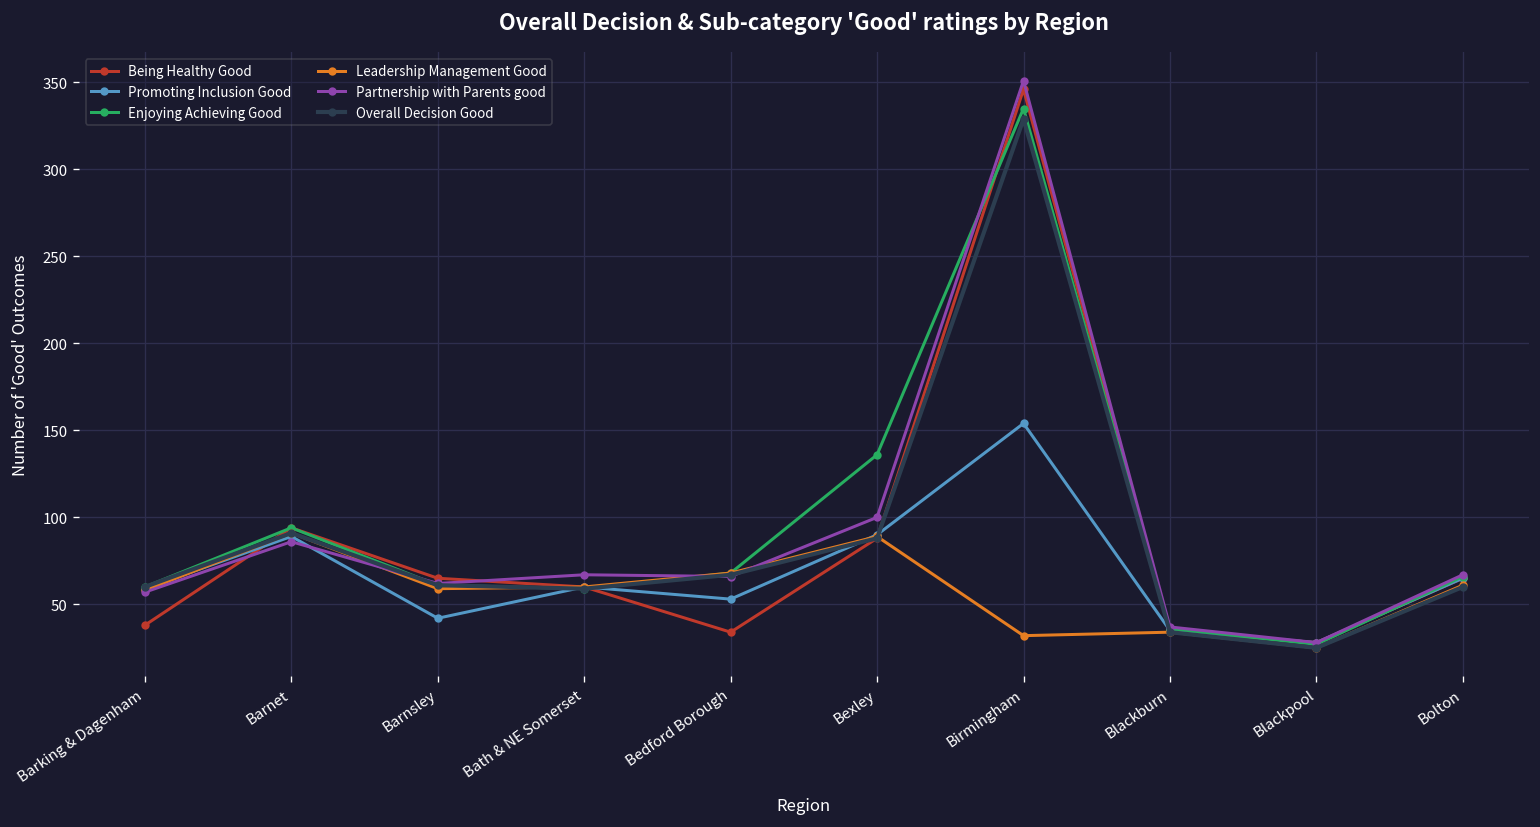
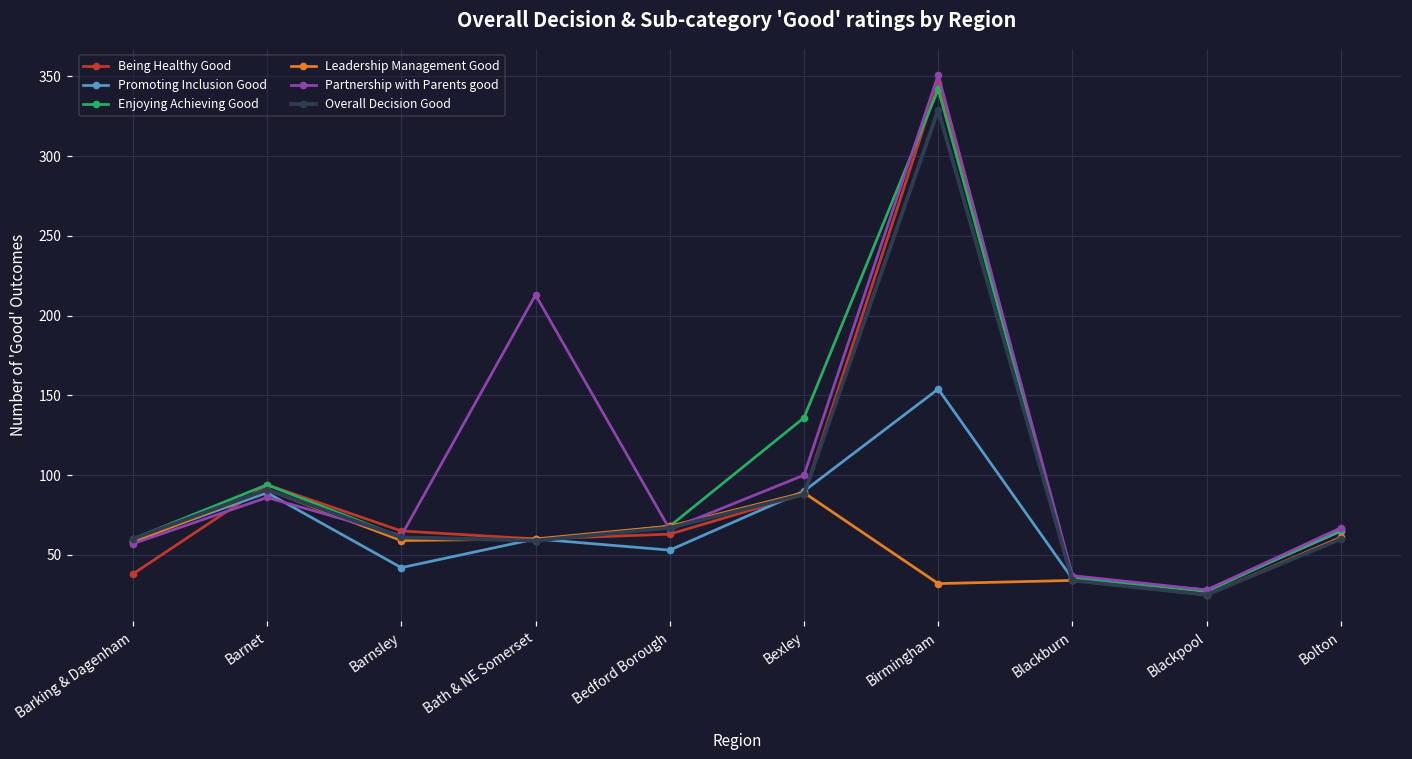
Partnership with Parents good, Bath & NE Somerset: 67 -> 213
Being Healthy Good, Bedford Borough: 34 -> 63
Enjoying Achieving Good, Birmingham: 335 -> 342
